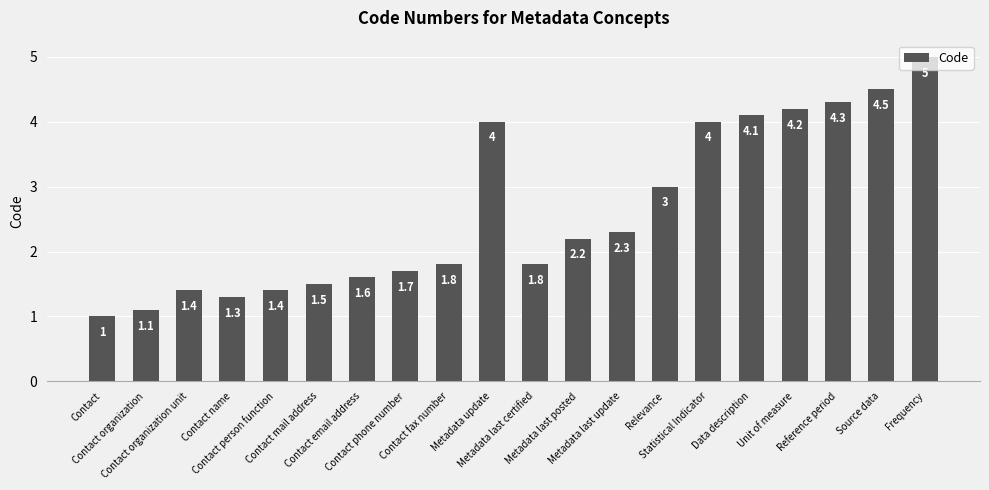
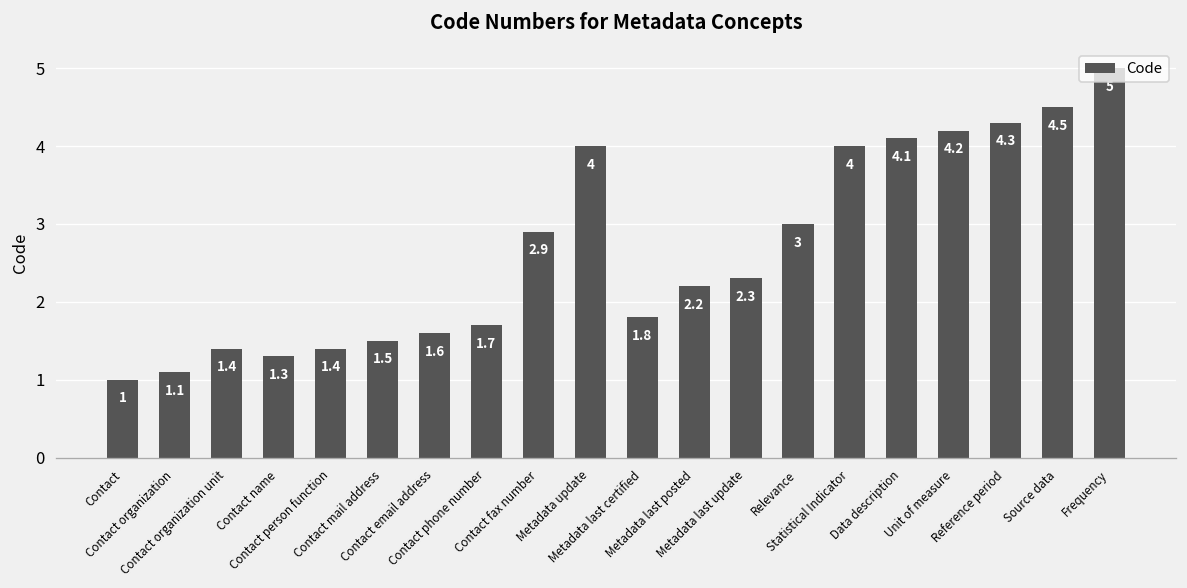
Contact fax number: 1.8 -> 2.9
